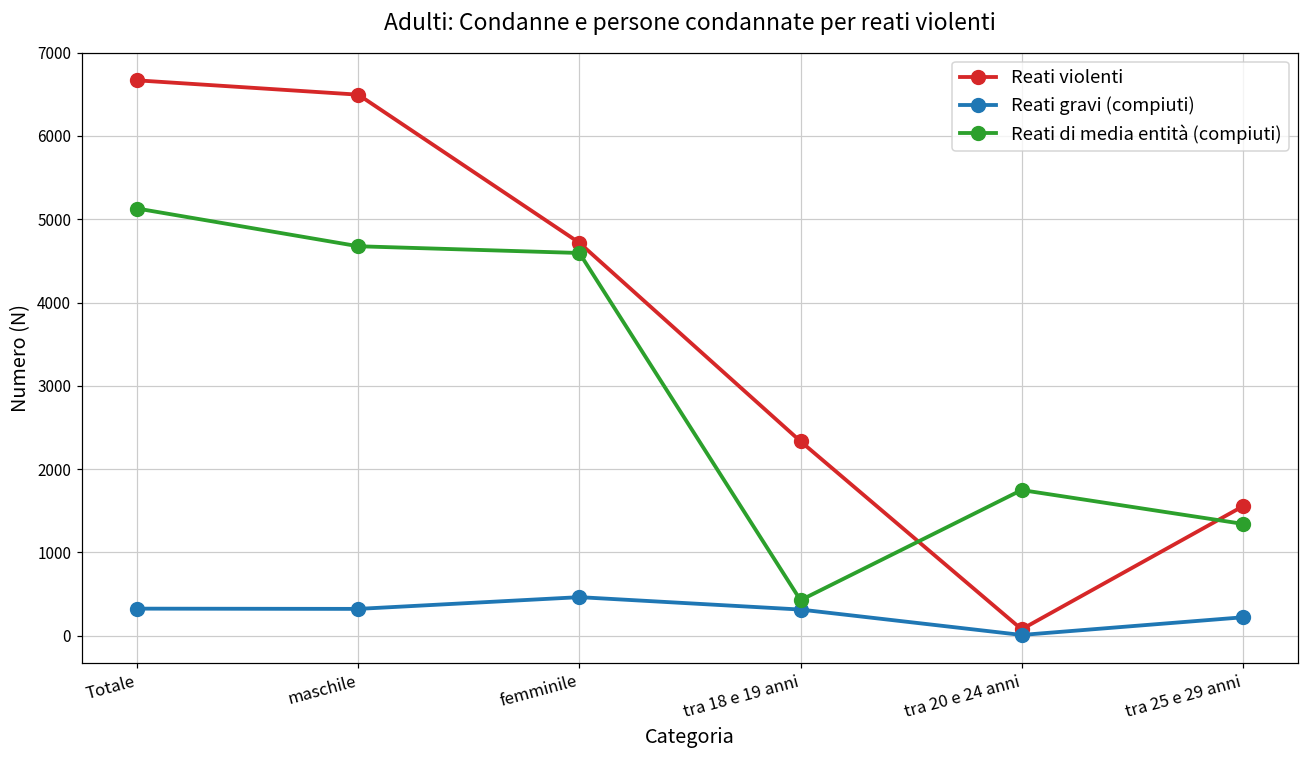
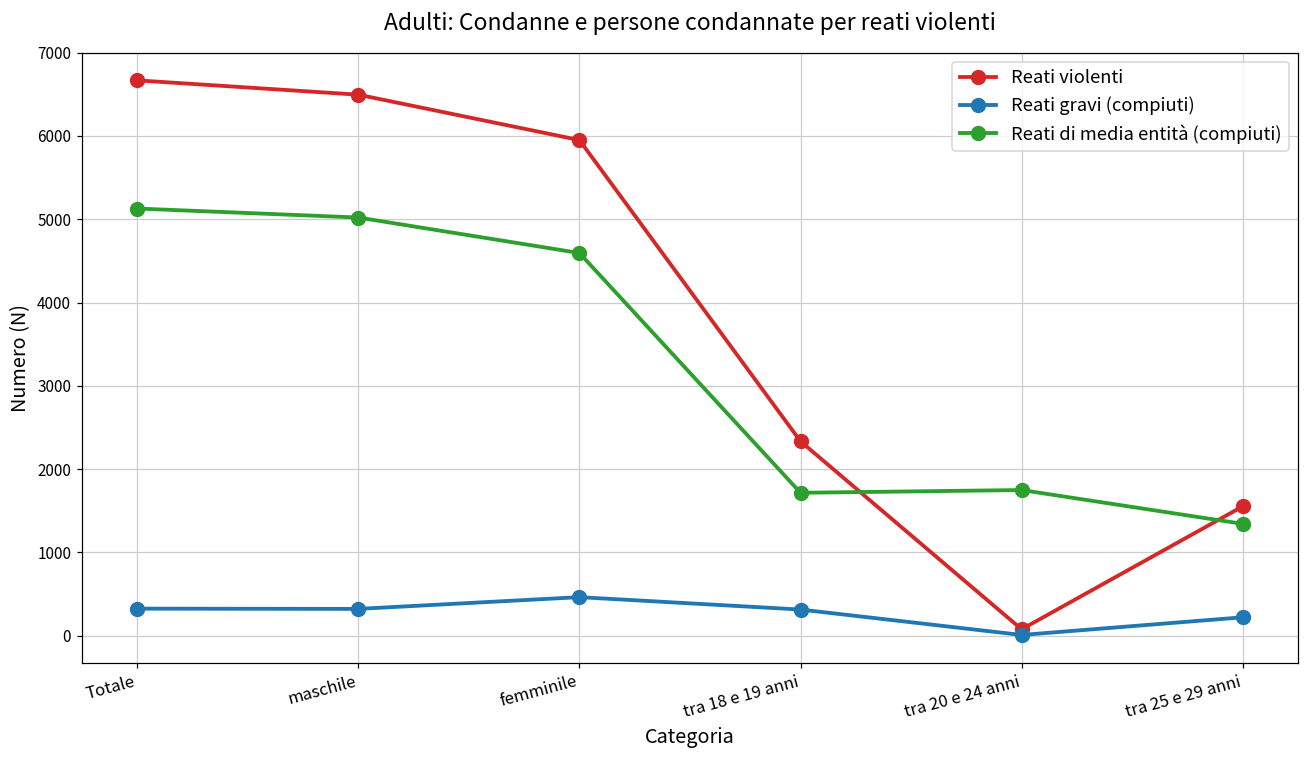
Reati di media entità (compiuti), maschile: 4700 -> 5000
Reati violenti, femminile: 4700 -> 6000
Reati di media entità (compiuti), tra 18 e 19 anni: 400 -> 1700
